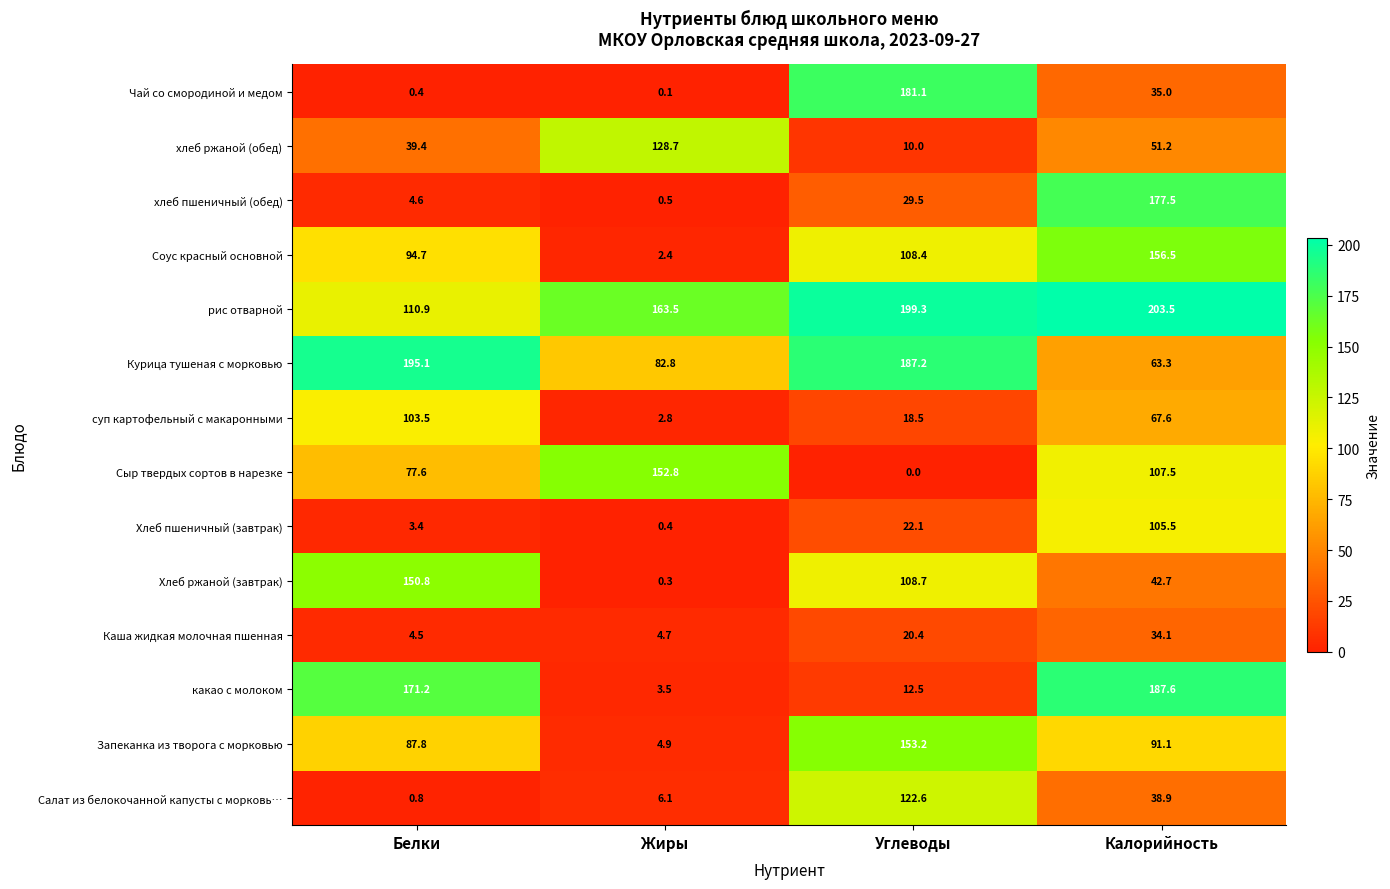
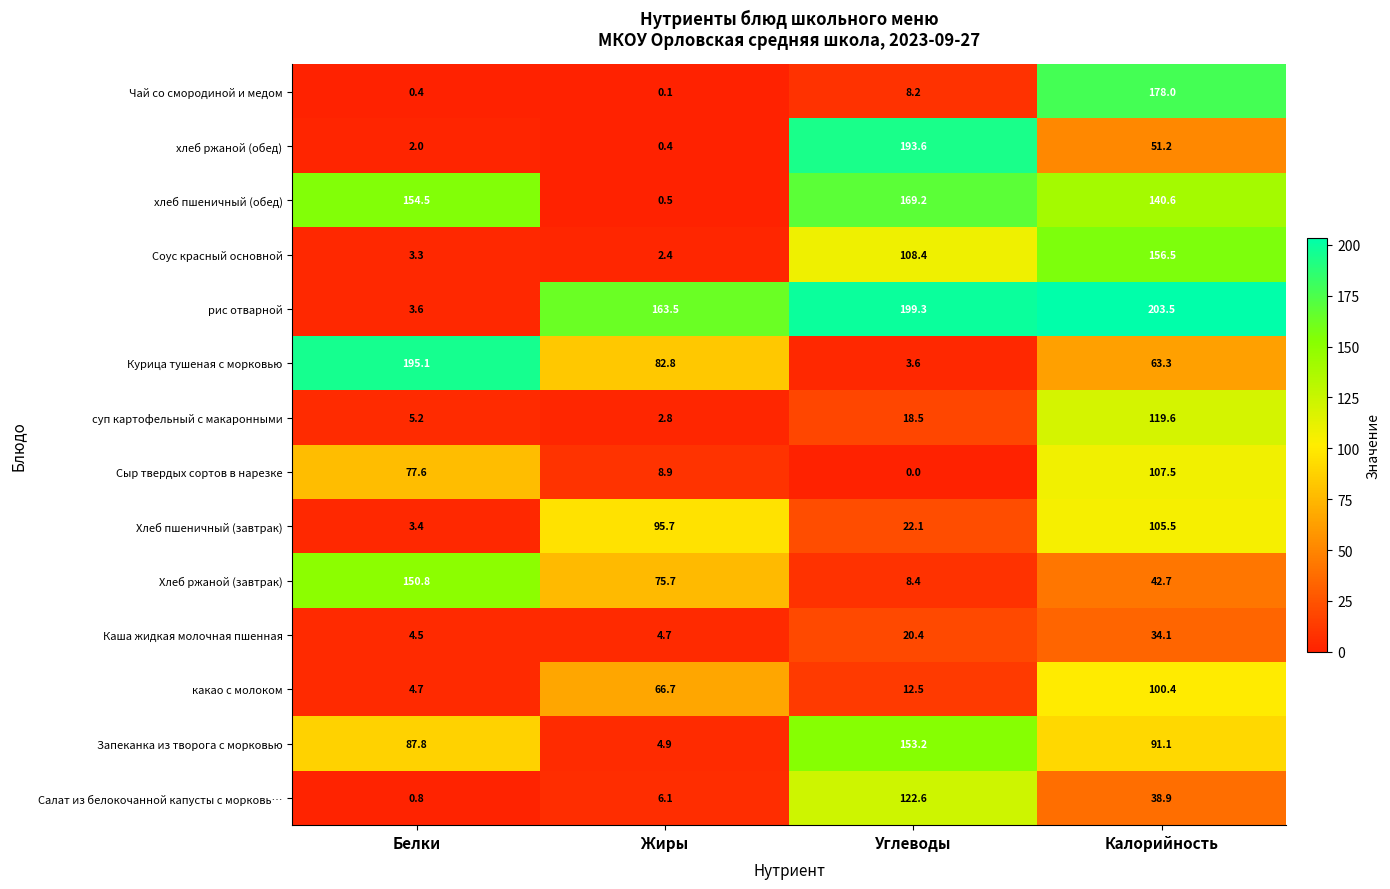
Чай со смородиной и медом, Углеводы: 181.1 -> 8.2
Чай со смородиной и медом, Калорийность: 35.0 -> 178.0
хлеб ржаной (обед), Белки: 39.4 -> 2.0
хлеб ржаной (обед), Жиры: 128.7 -> 0.4
хлеб ржаной (обед), Углеводы: 10.0 -> 193.6
хлеб пшеничный (обед), Белки: 4.6 -> 154.5
хлеб пшеничный (обед), Углеводы: 29.5 -> 169.2
хлеб пшеничный (обед), Калорийность: 177.5 -> 140.6
Соус красный основной, Белки: 94.7 -> 3.3
рис отварной, Белки: 110.9 -> 3.6
Курица тушеная с морковью, Углеводы: 187.2 -> 3.6
суп картофельный с макаронными, Белки: 103.5 -> 5.2
суп картофельный с макаронными, Калорийность: 67.6 -> 119.6
Сыр твердых сортов в нарезке, Жиры: 152.8 -> 8.9
Хлеб пшеничный (завтрак), Жиры: 0.4 -> 95.7
Хлеб ржаной (завтрак), Жиры: 0.3 -> 75.7
Хлеб ржаной (завтрак), Углеводы: 108.7 -> 8.4
какао с молоком, Белки: 171.2 -> 4.7
какао с молоком, Жиры: 3.5 -> 66.7
какао с молоком, Калорийность: 187.6 -> 100.4
